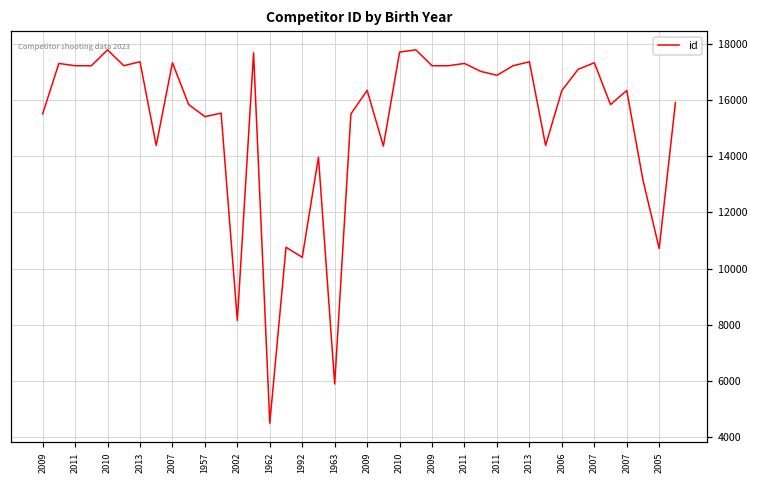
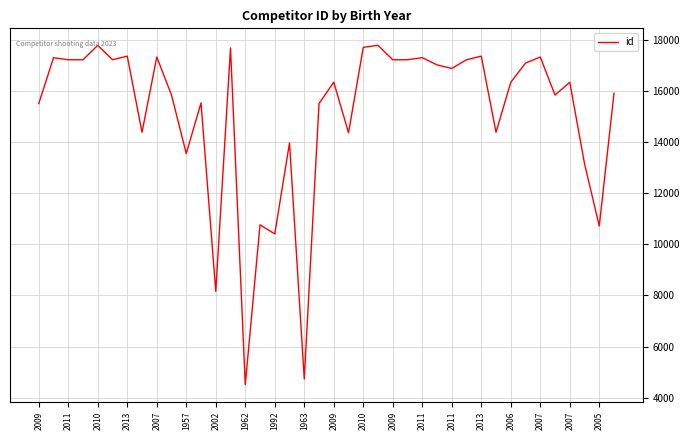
1957: 15400 -> 13500
1963: 5900 -> 4700
